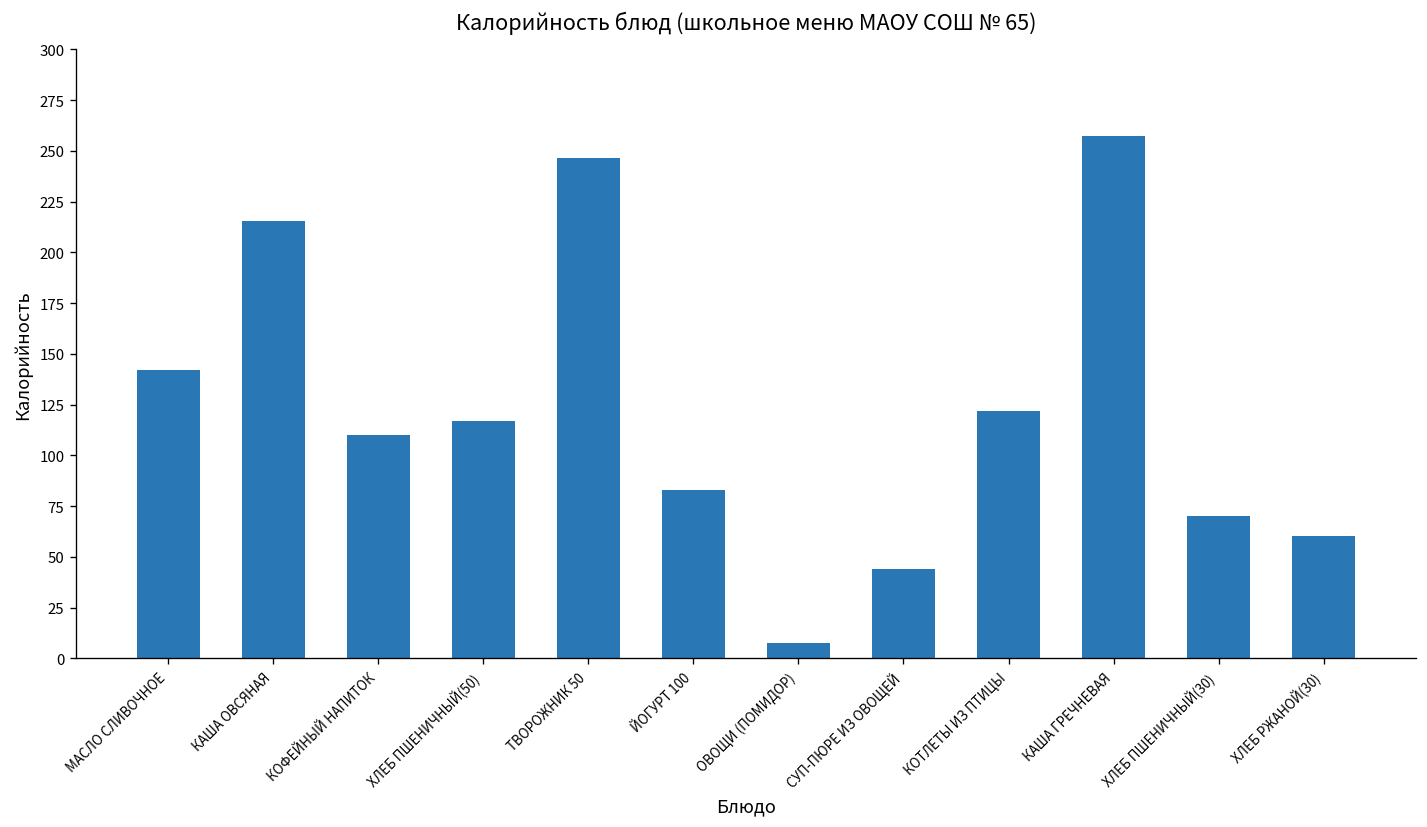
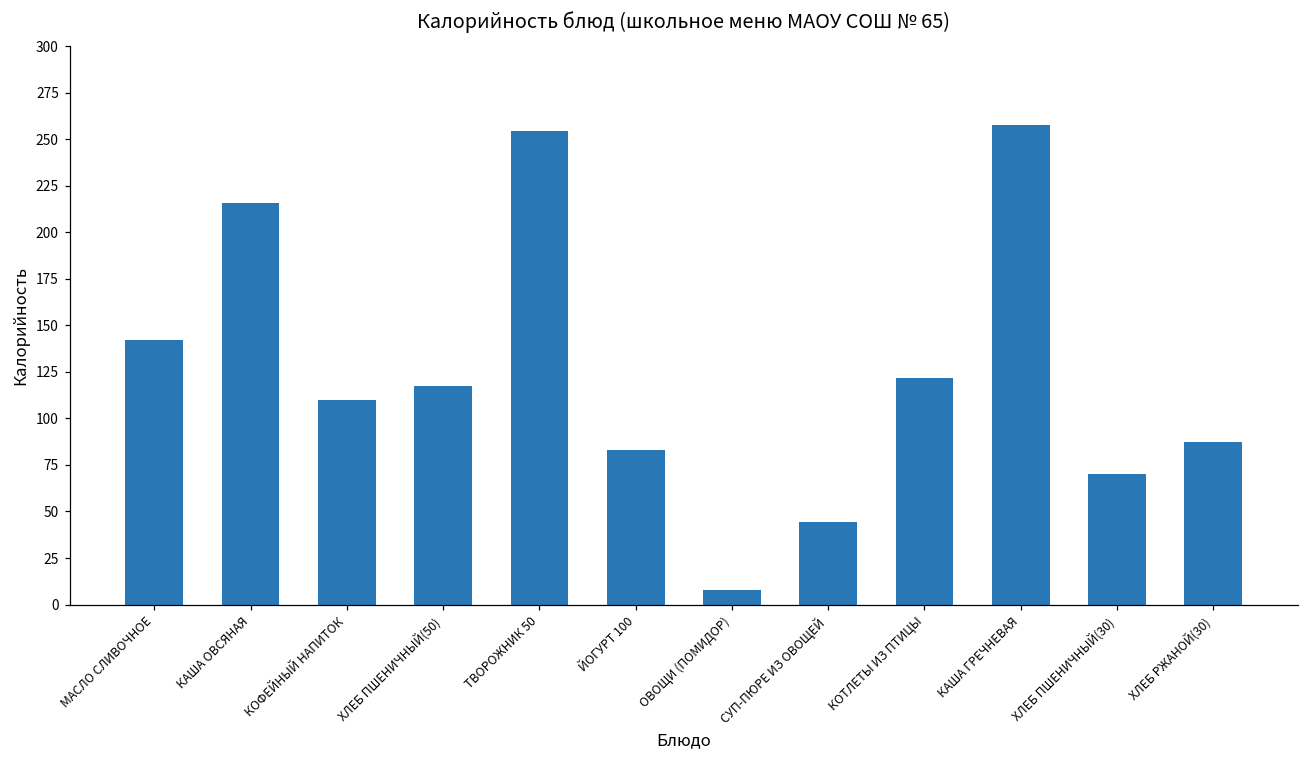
ТВОРОЖНИК 50: 246 -> 254
ХЛЕБ РЖАНОЙ(30): 60 -> 87
